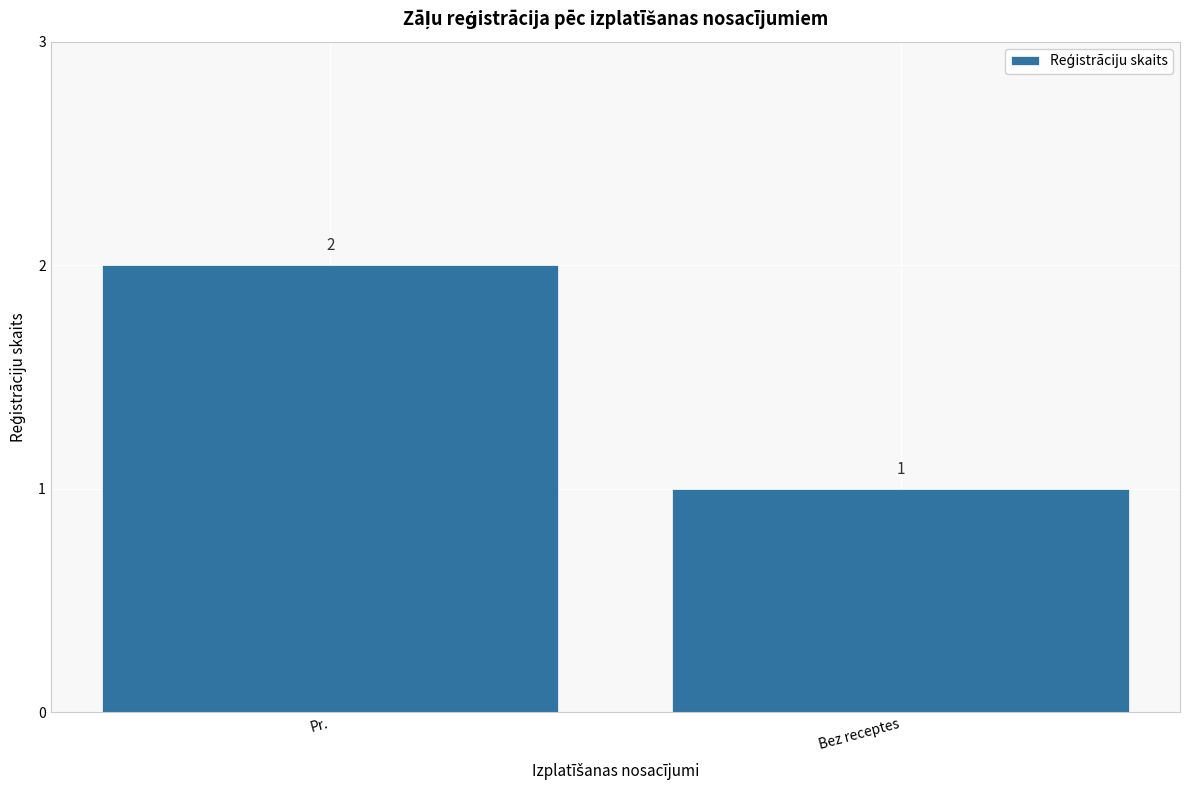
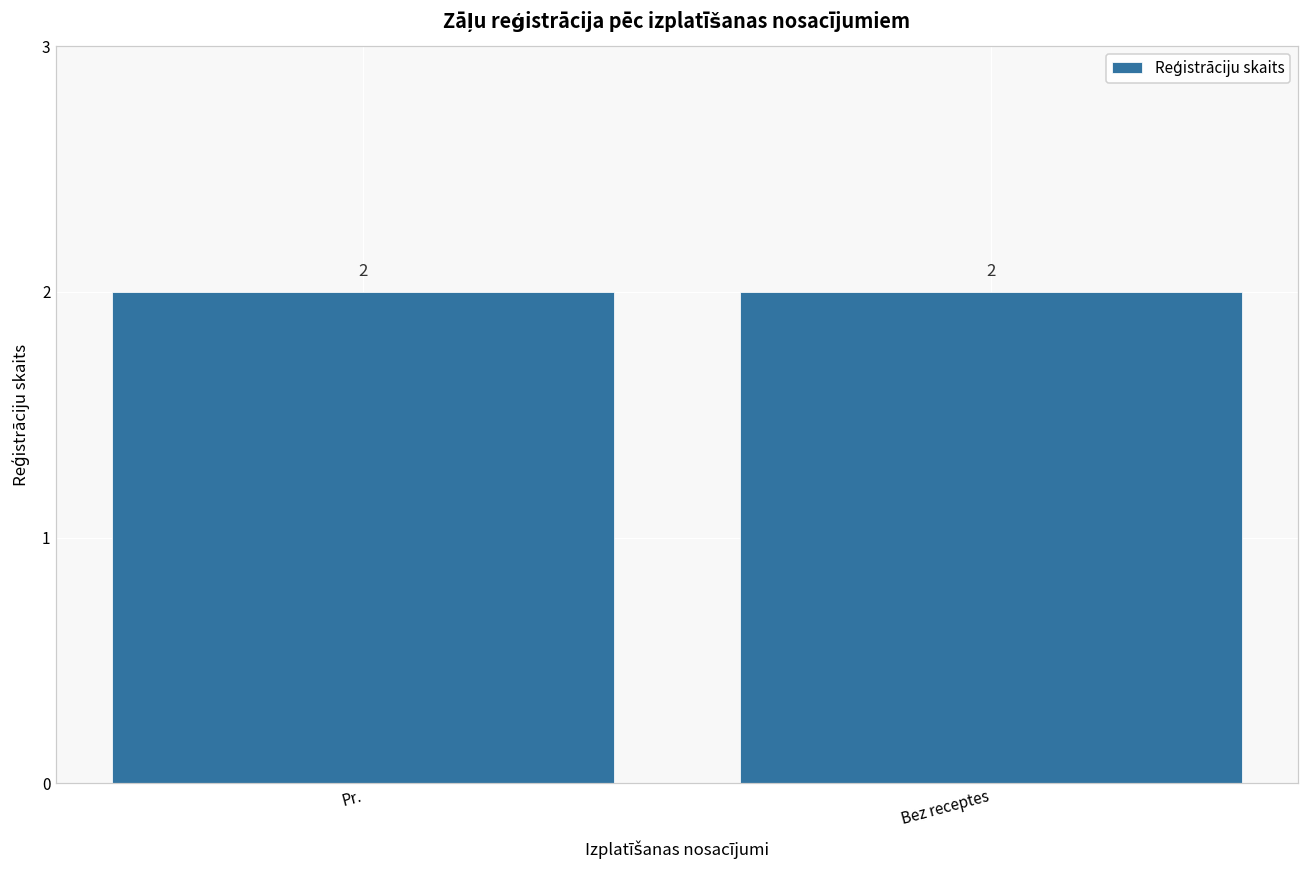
Bez receptes: 1 -> 2
